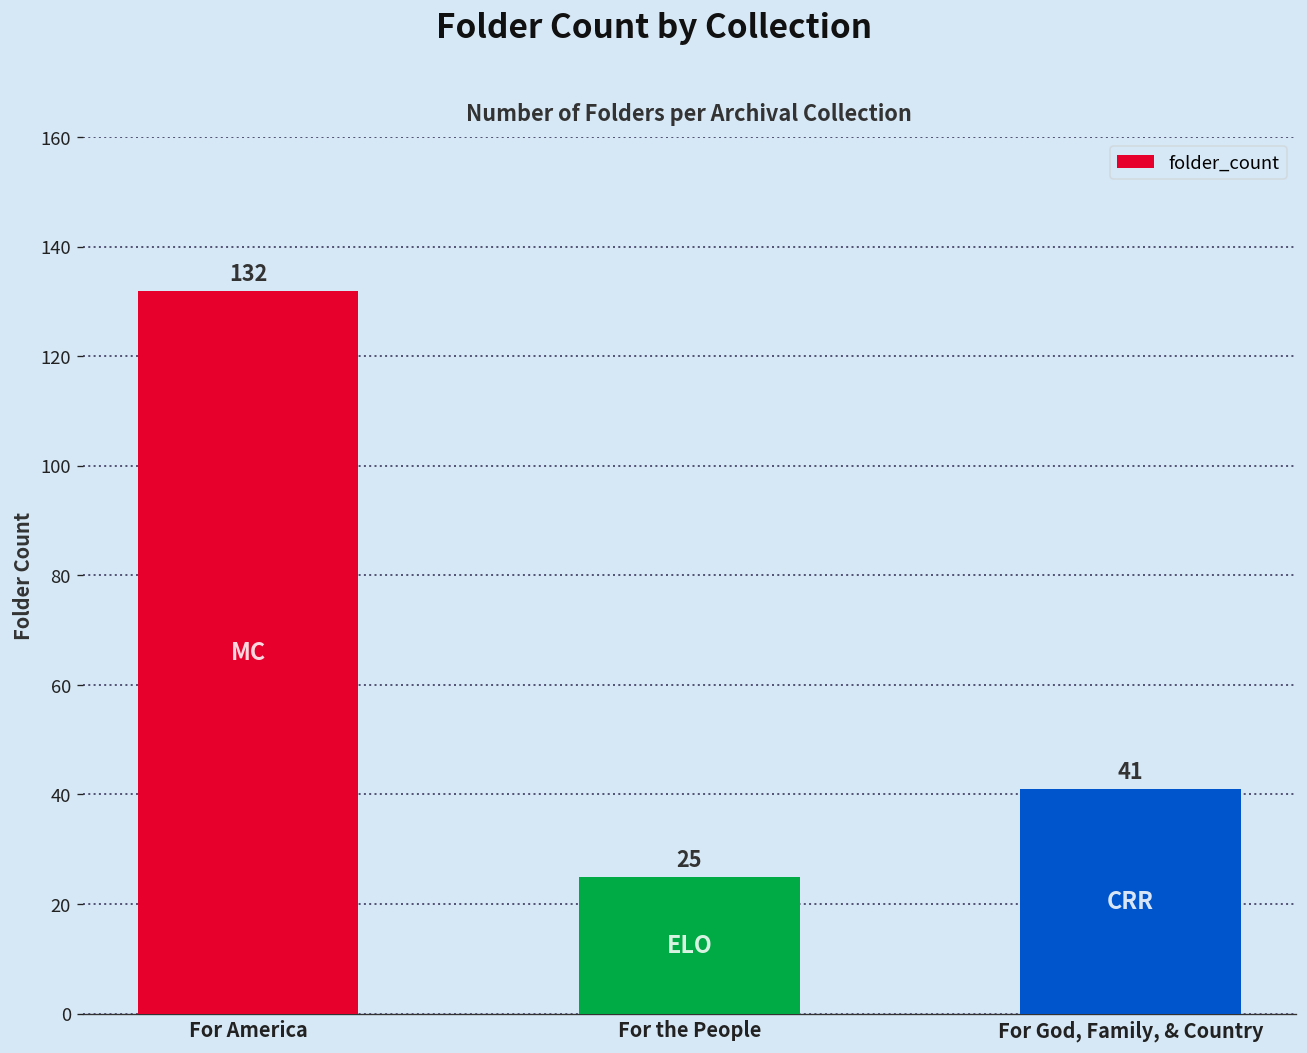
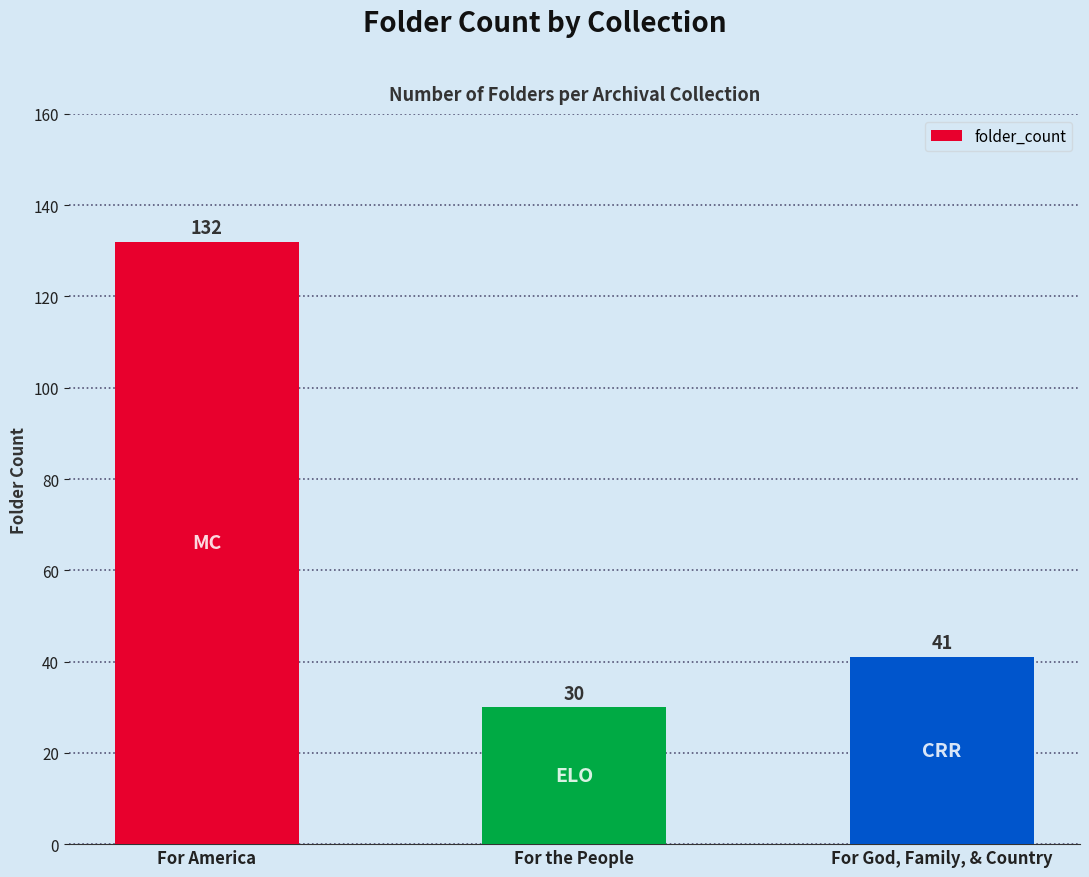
For the People: 25 -> 30
